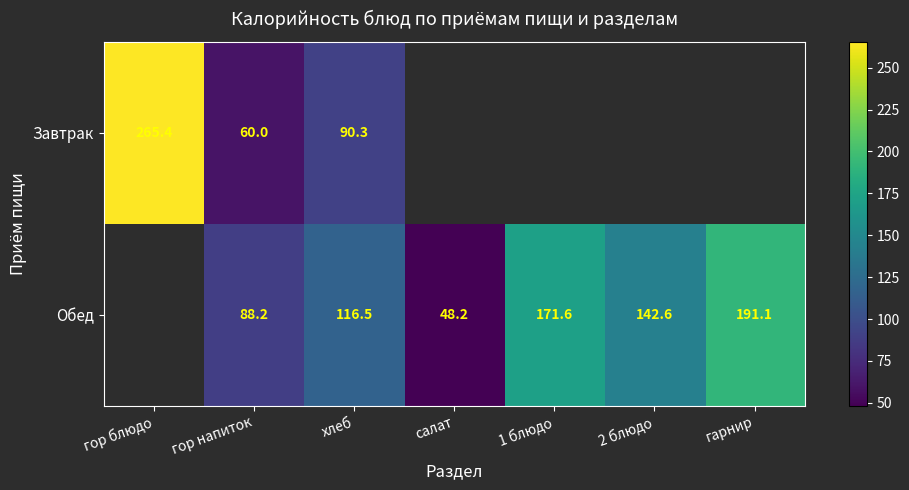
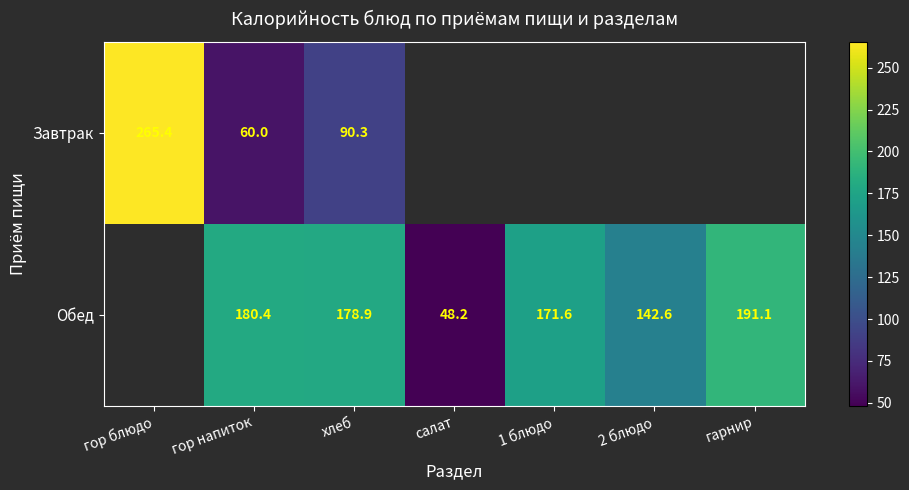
Обед, гор напиток: 88.2 -> 180.4
Обед, хлеб: 116.5 -> 178.9
